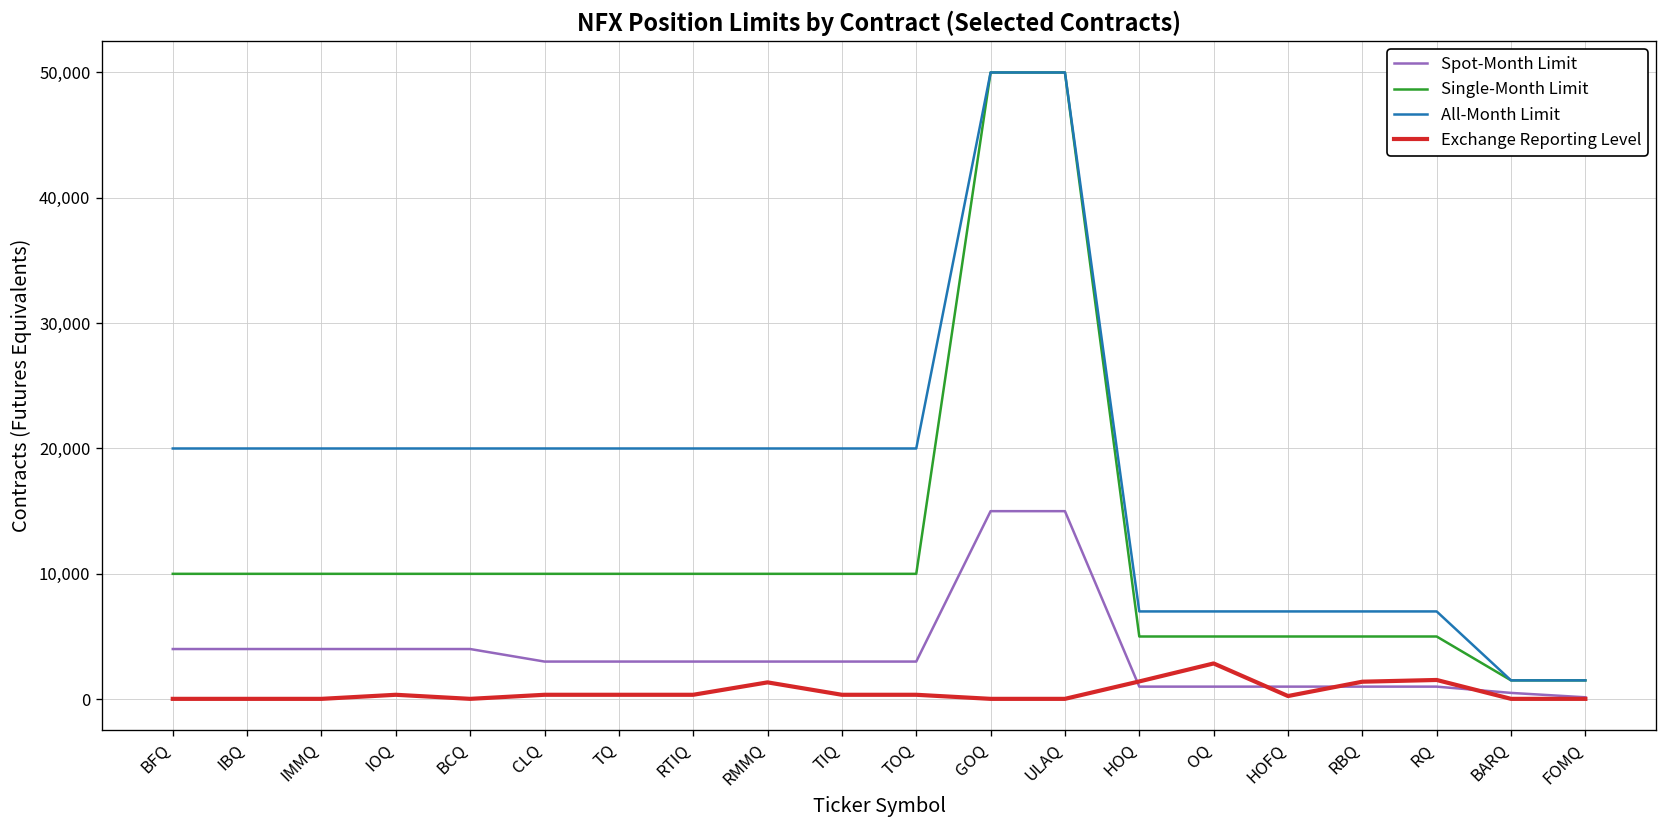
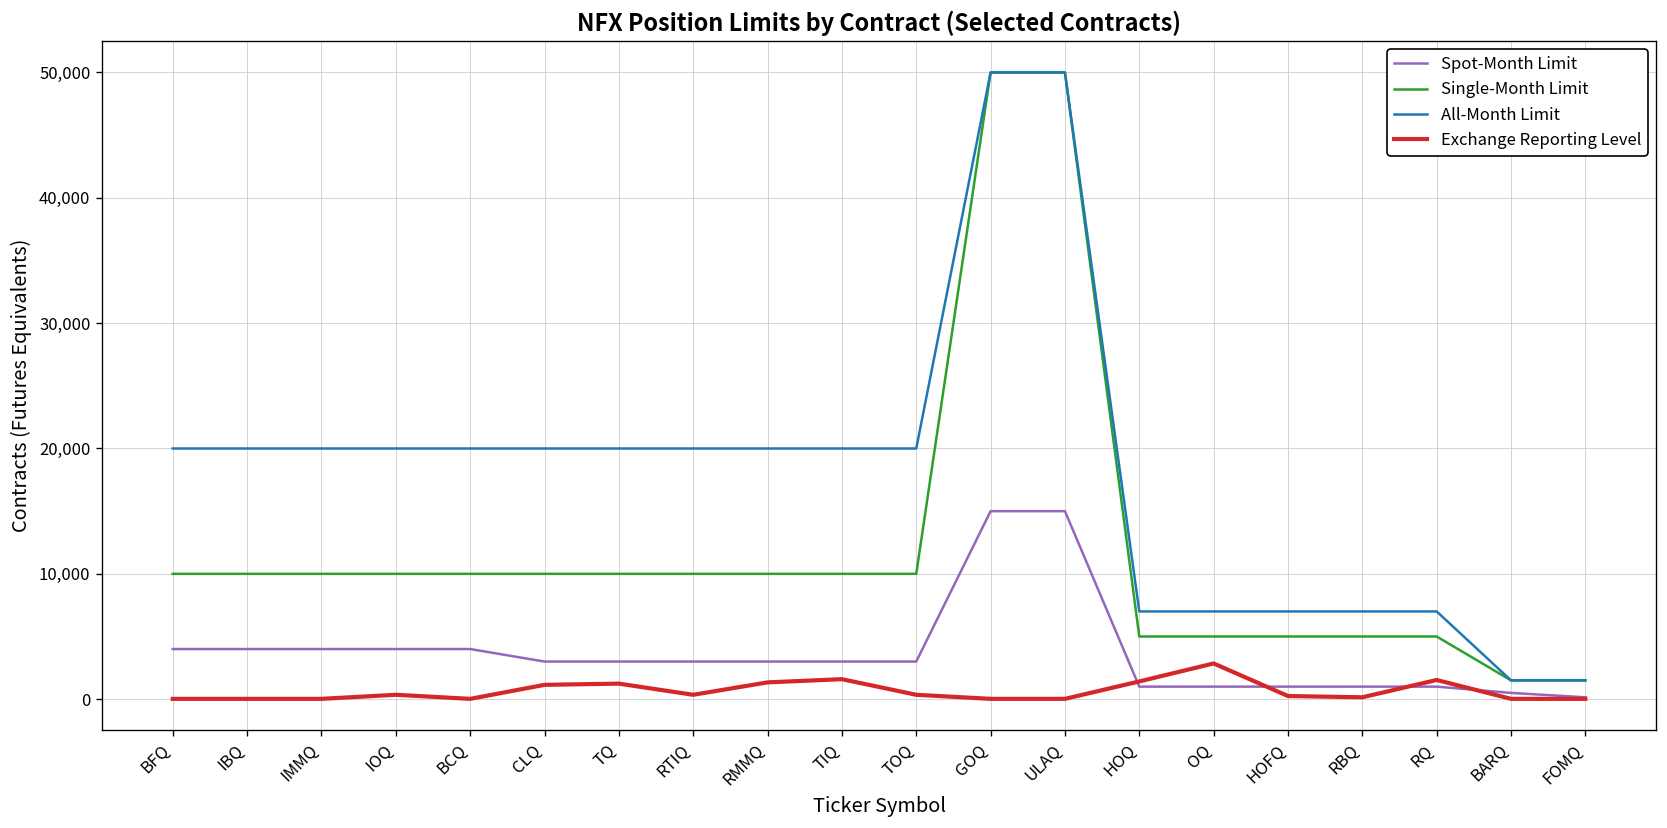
Exchange Reporting Level, CLQ: 400 -> 1,100
Exchange Reporting Level, TQ: 400 -> 1,200
Exchange Reporting Level, TIQ: 400 -> 1,600
Exchange Reporting Level, RBQ: 1,400 -> 200
